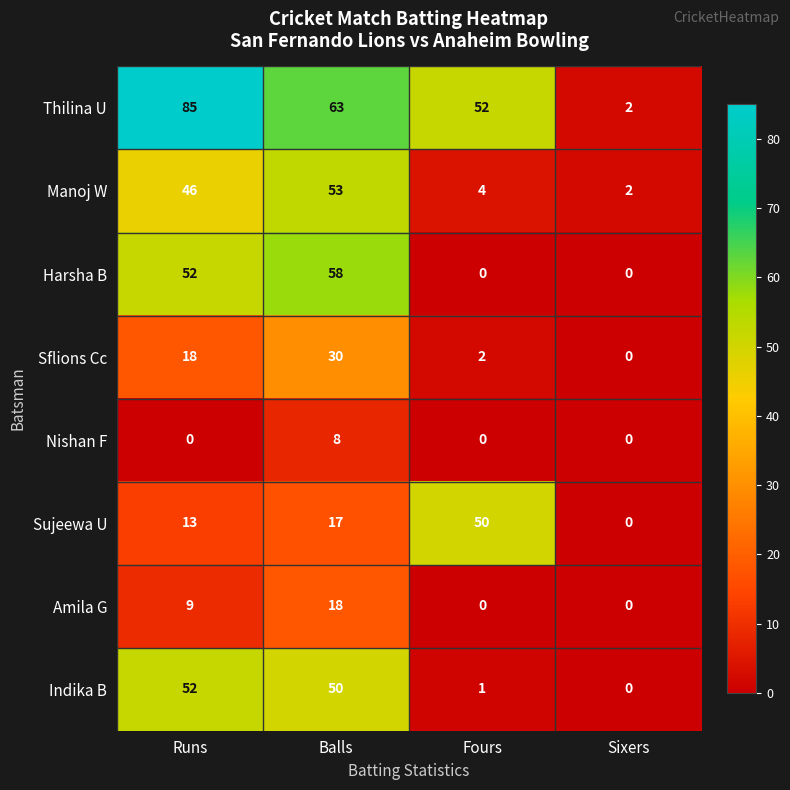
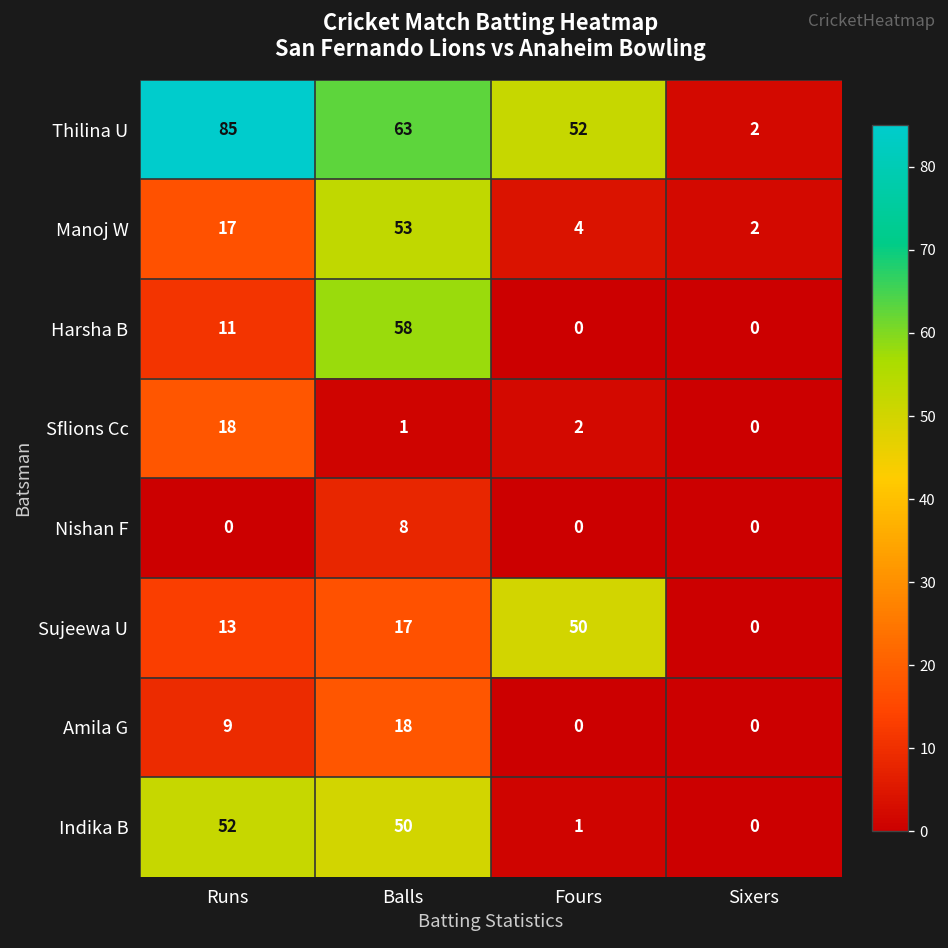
Manoj W, Runs: 46 -> 17
Harsha B, Runs: 52 -> 11
Sflions Cc, Balls: 30 -> 1
